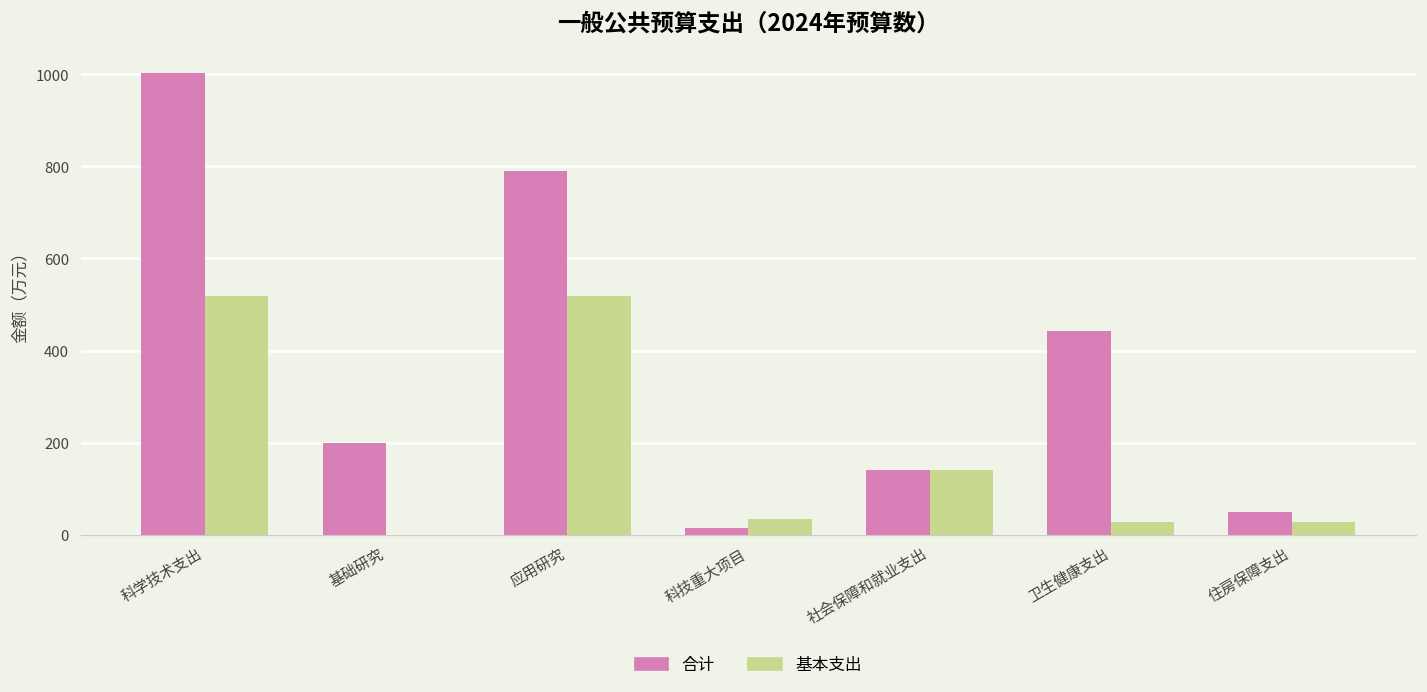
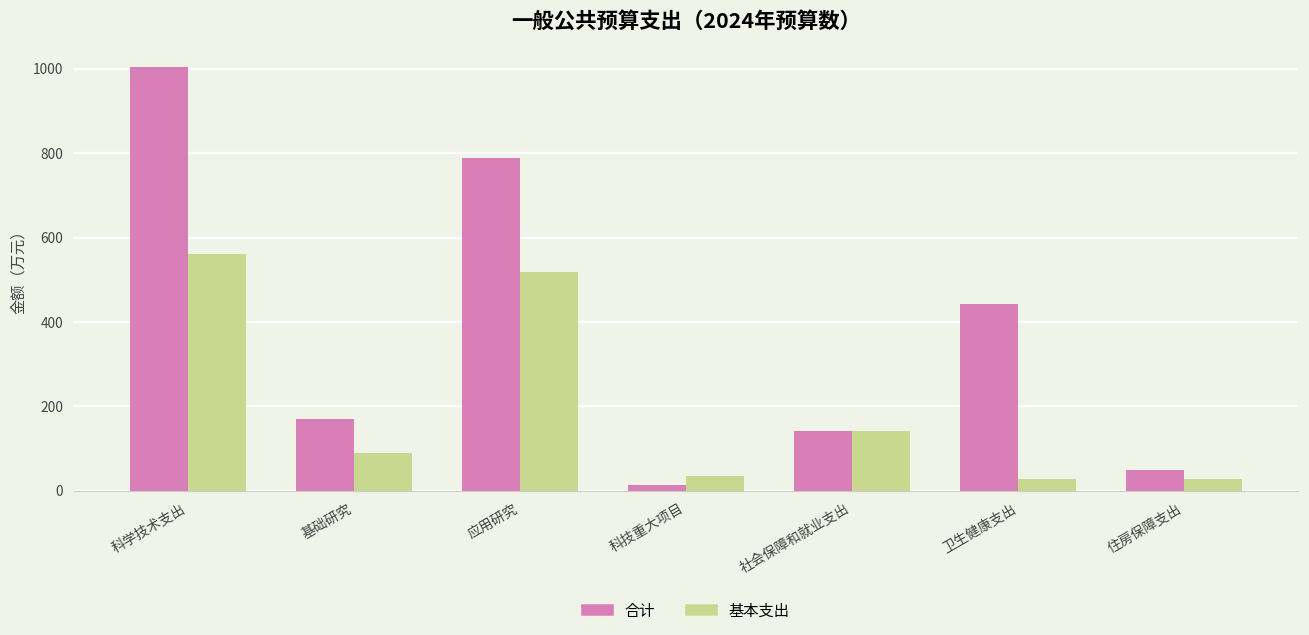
基本支出, 科学技术支出: 520 -> 560
合计, 基础研究: 200 -> 170
基本支出, 基础研究: 0 -> 90
